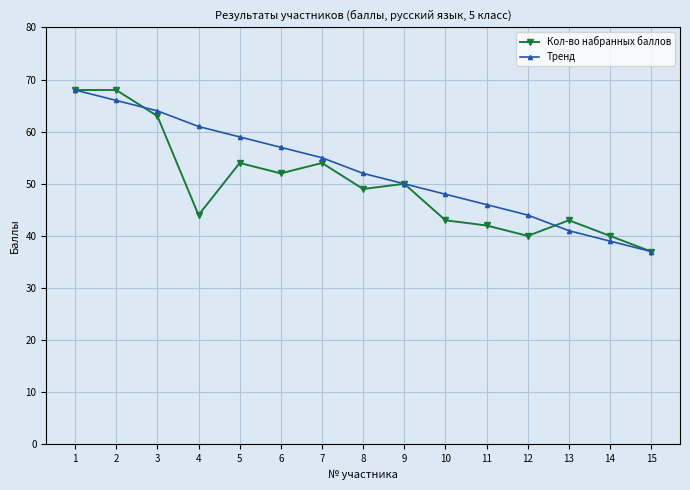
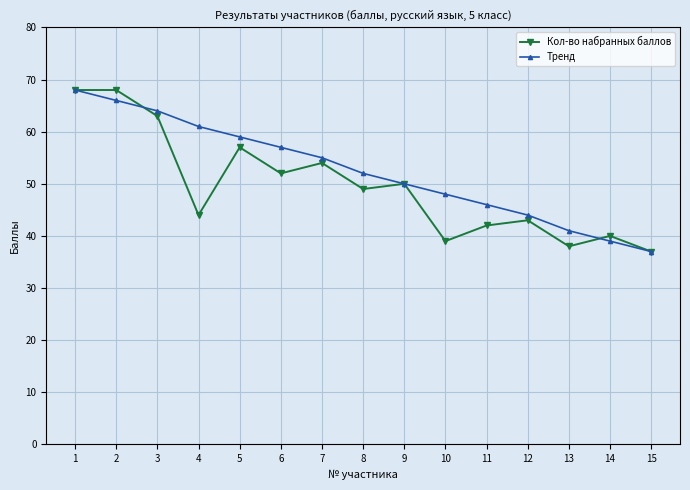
Кол-во набранных баллов, 5: 54 -> 57
Кол-во набранных баллов, 10: 43 -> 39
Кол-во набранных баллов, 12: 40 -> 43
Кол-во набранных баллов, 13: 43 -> 38
